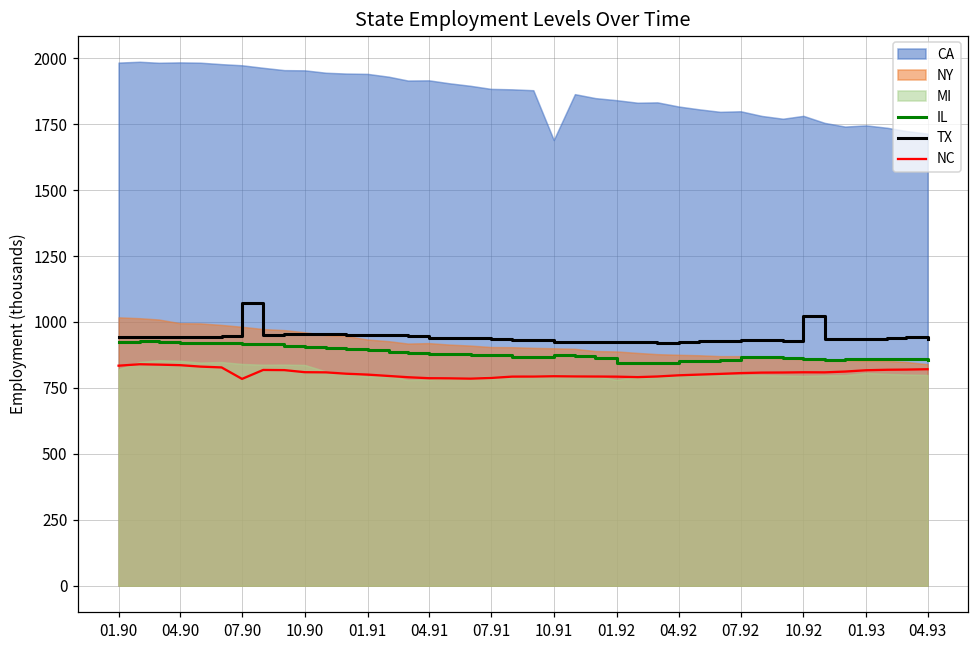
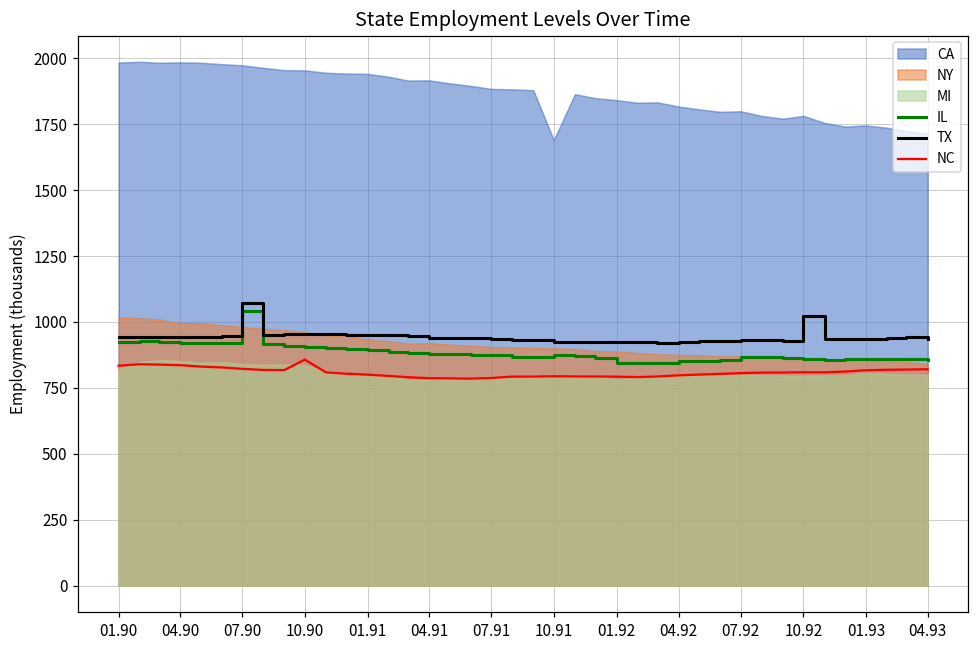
IL, 07.90: 920 -> 1040
NC, 07.90: 780 -> 820
NC, 10.90: 810 -> 860
